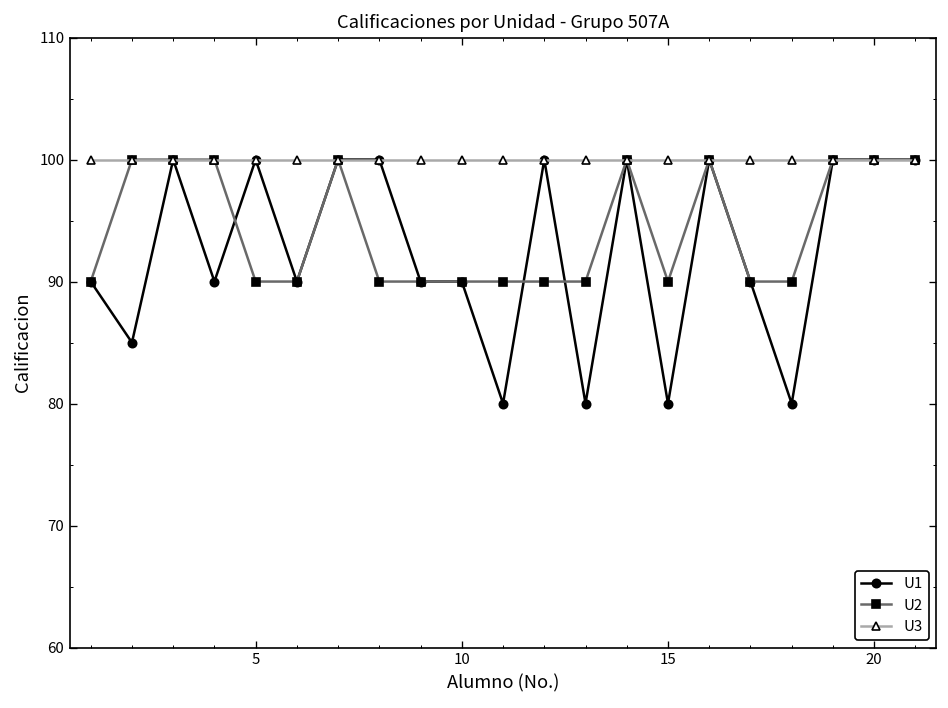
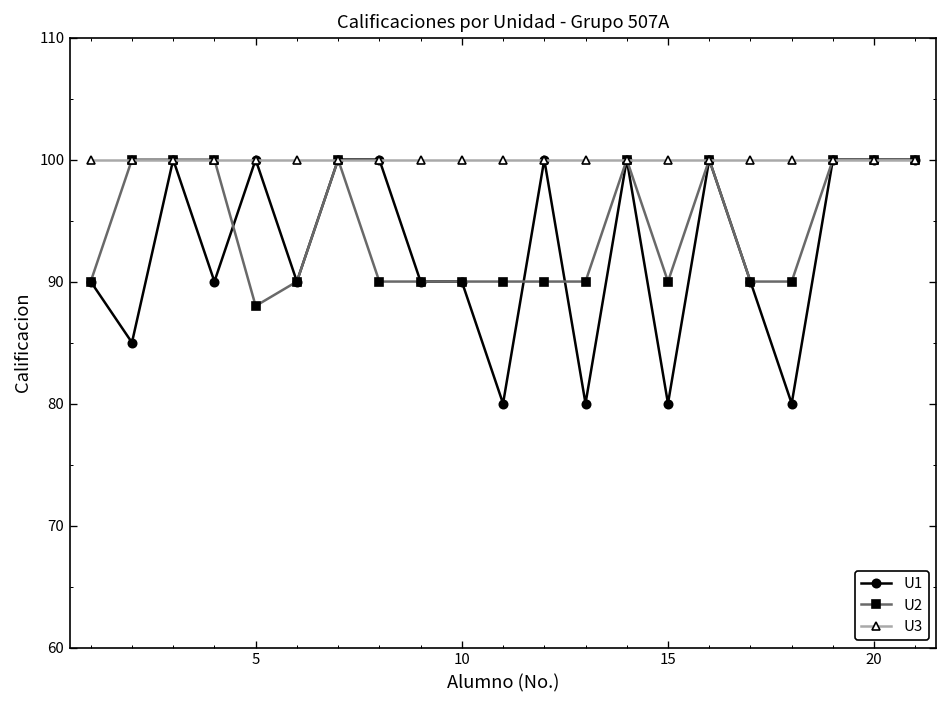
U2, 5: 90 -> 88
